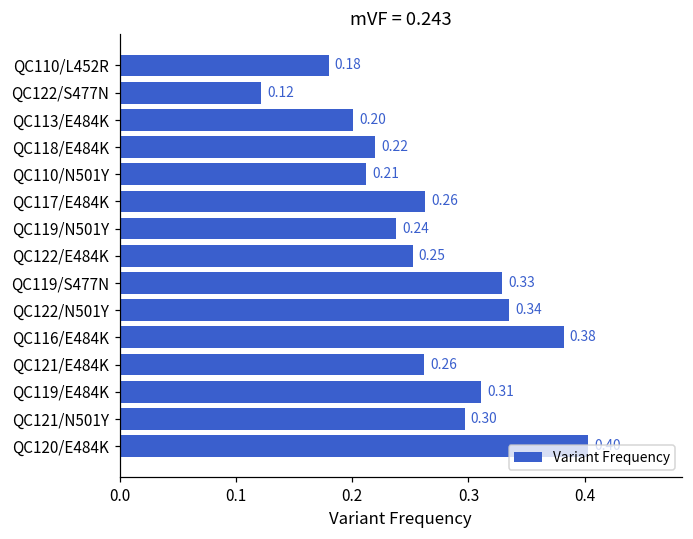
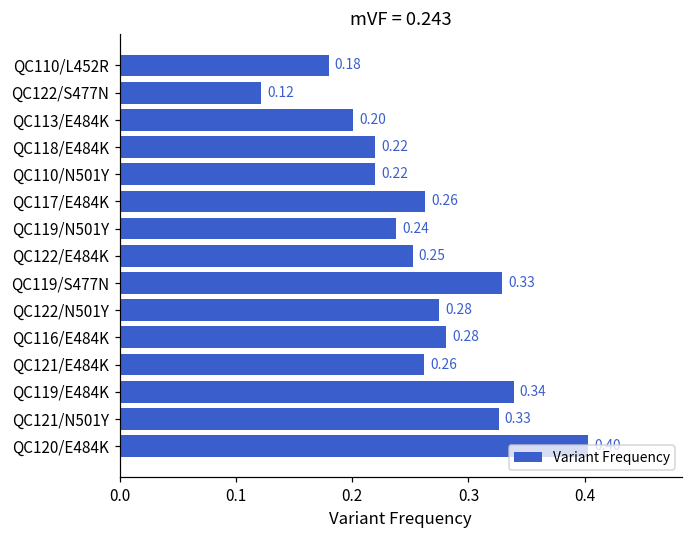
QC110/N501Y: 0.21 -> 0.22
QC122/N501Y: 0.34 -> 0.28
QC116/E484K: 0.38 -> 0.28
QC119/E484K: 0.31 -> 0.34
QC121/N501Y: 0.30 -> 0.33
